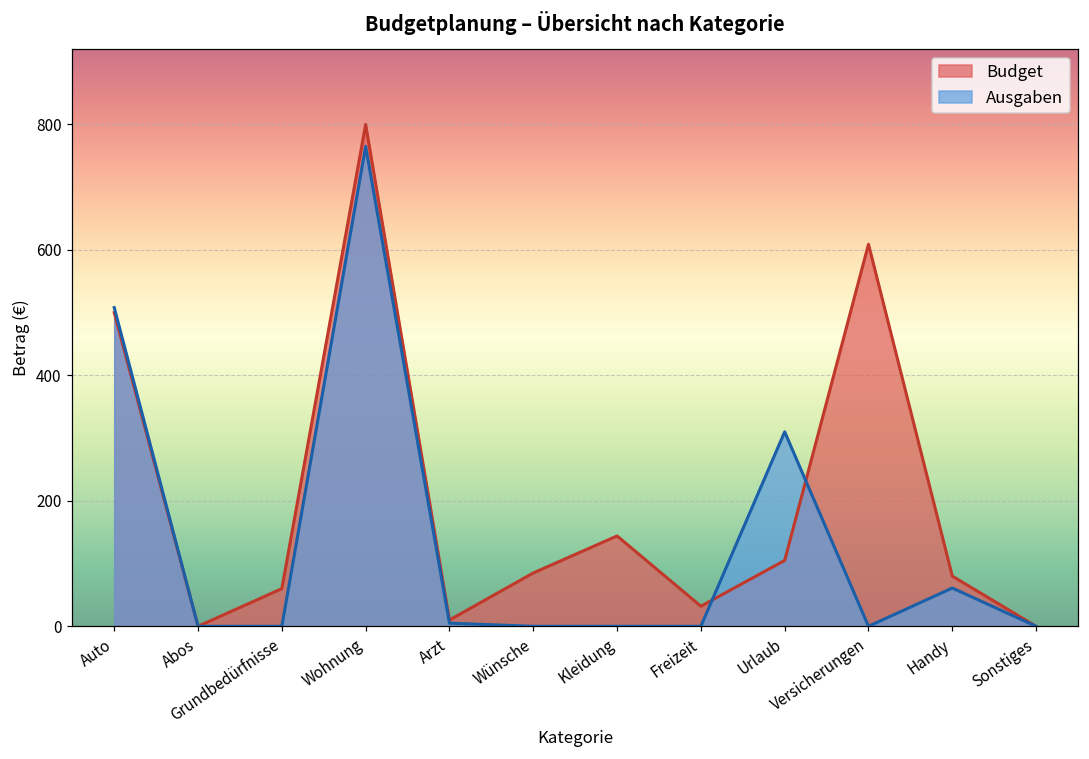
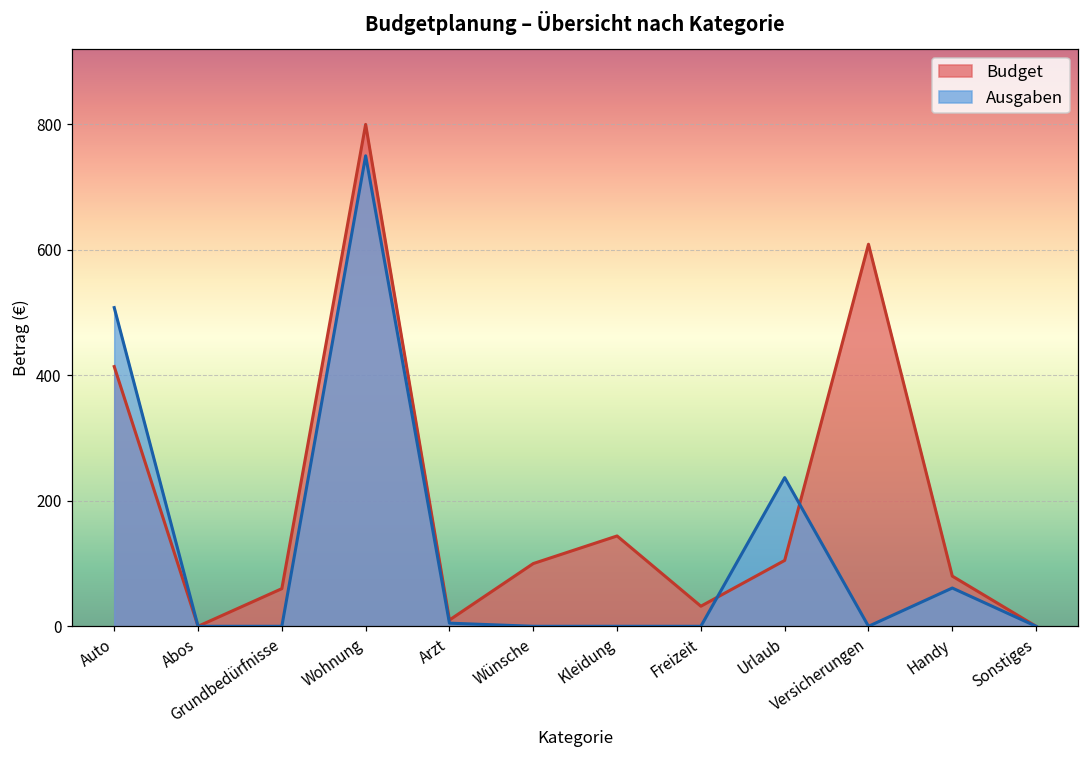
Budget, Auto: 500 -> 410
Ausgaben, Wohnung: 770 -> 750
Budget, Wünsche: 90 -> 100
Ausgaben, Urlaub: 310 -> 240
